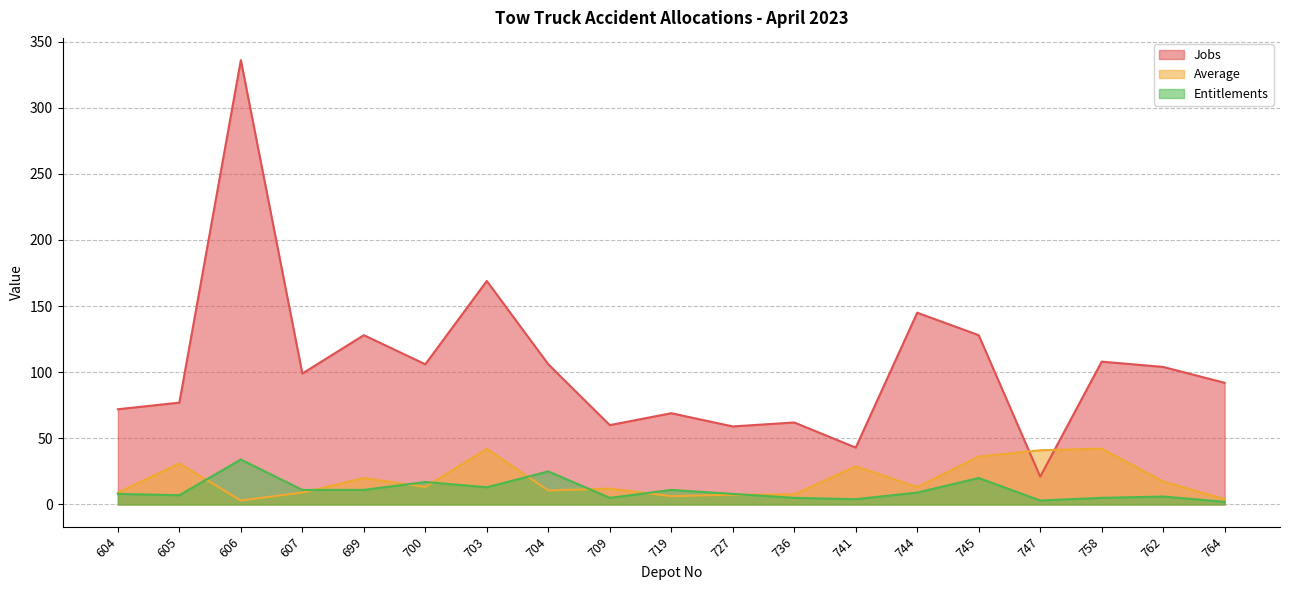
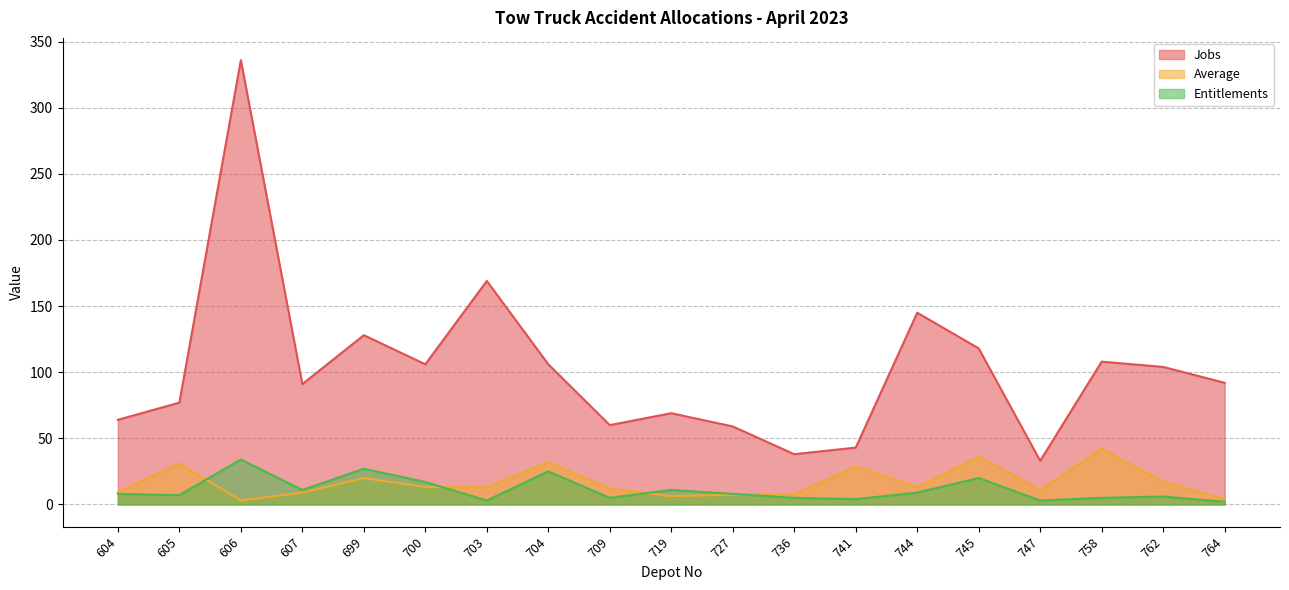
Jobs, 604: 72 -> 64
Jobs, 607: 99 -> 91
Entitlements, 699: 11 -> 27
Average, 703: 42 -> 13
Entitlements, 703: 13 -> 3
Average, 704: 11 -> 32
Jobs, 736: 62 -> 38
Jobs, 745: 128 -> 118
Jobs, 747: 21 -> 33
Average, 747: 41 -> 11
